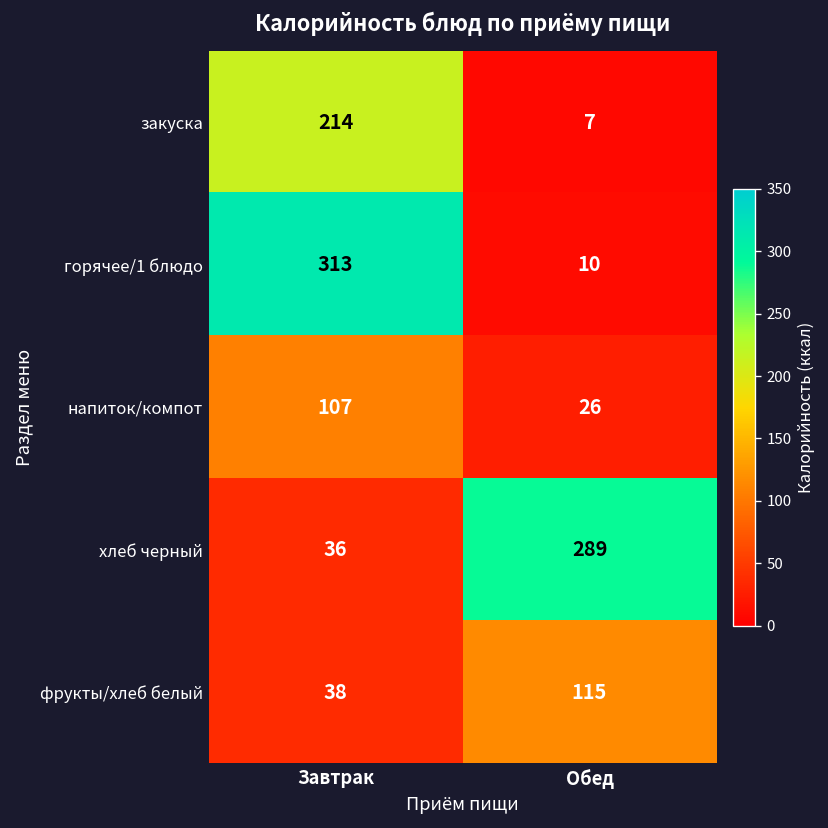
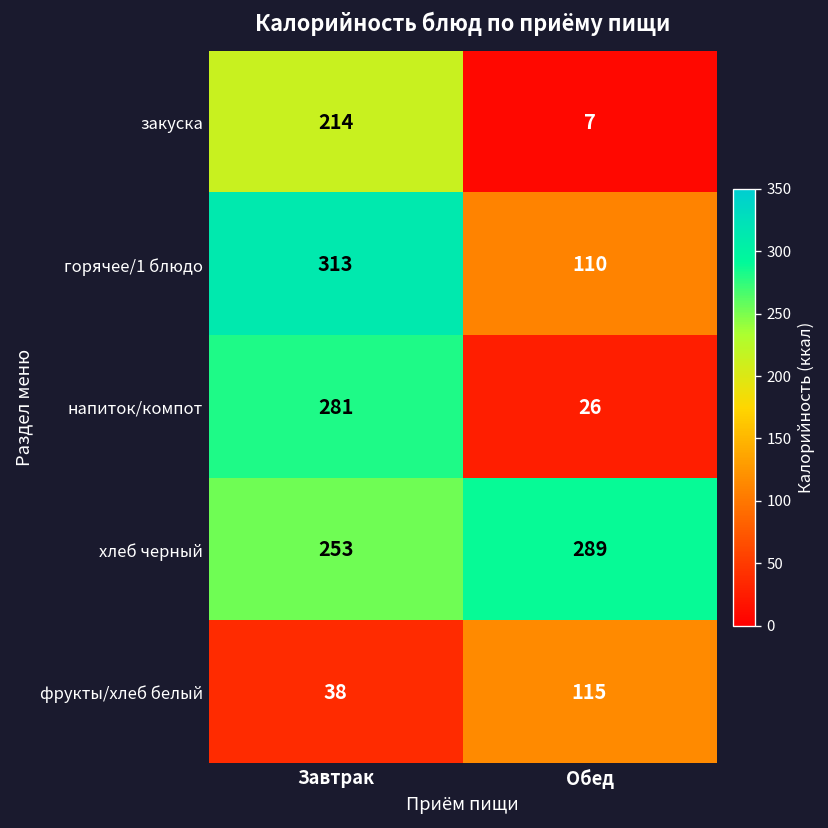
горячее/1 блюдо, Обед: 10 -> 110
напиток/компот, Завтрак: 107 -> 281
хлеб черный, Завтрак: 36 -> 253
